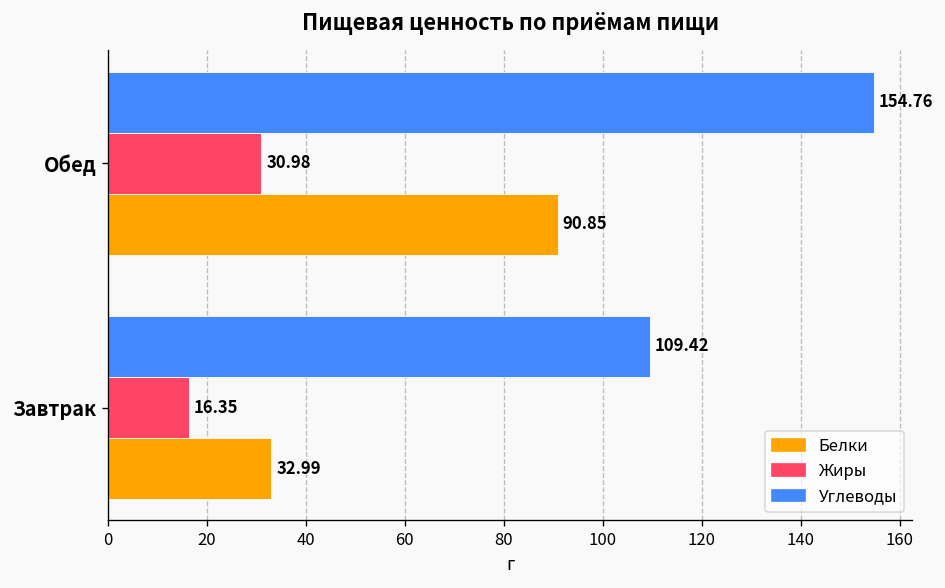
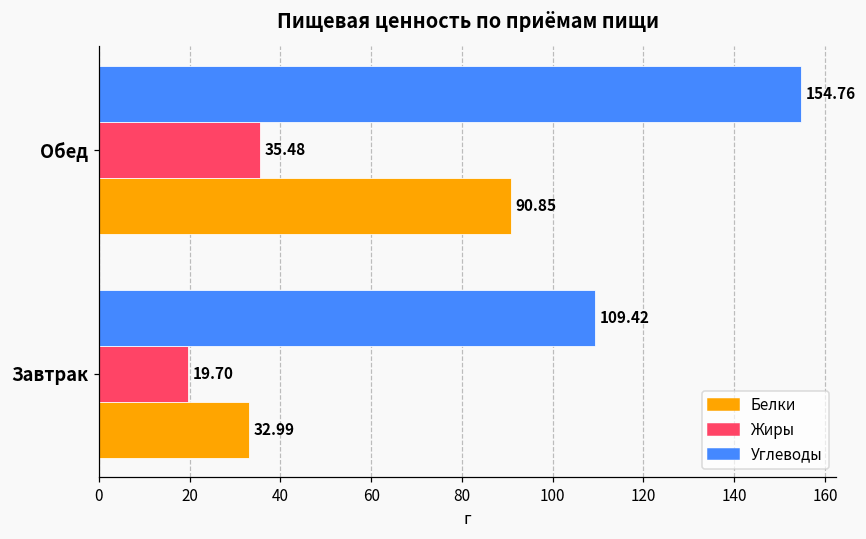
Жиры, Обед: 30.98 -> 35.48
Жиры, Завтрак: 16.35 -> 19.70
